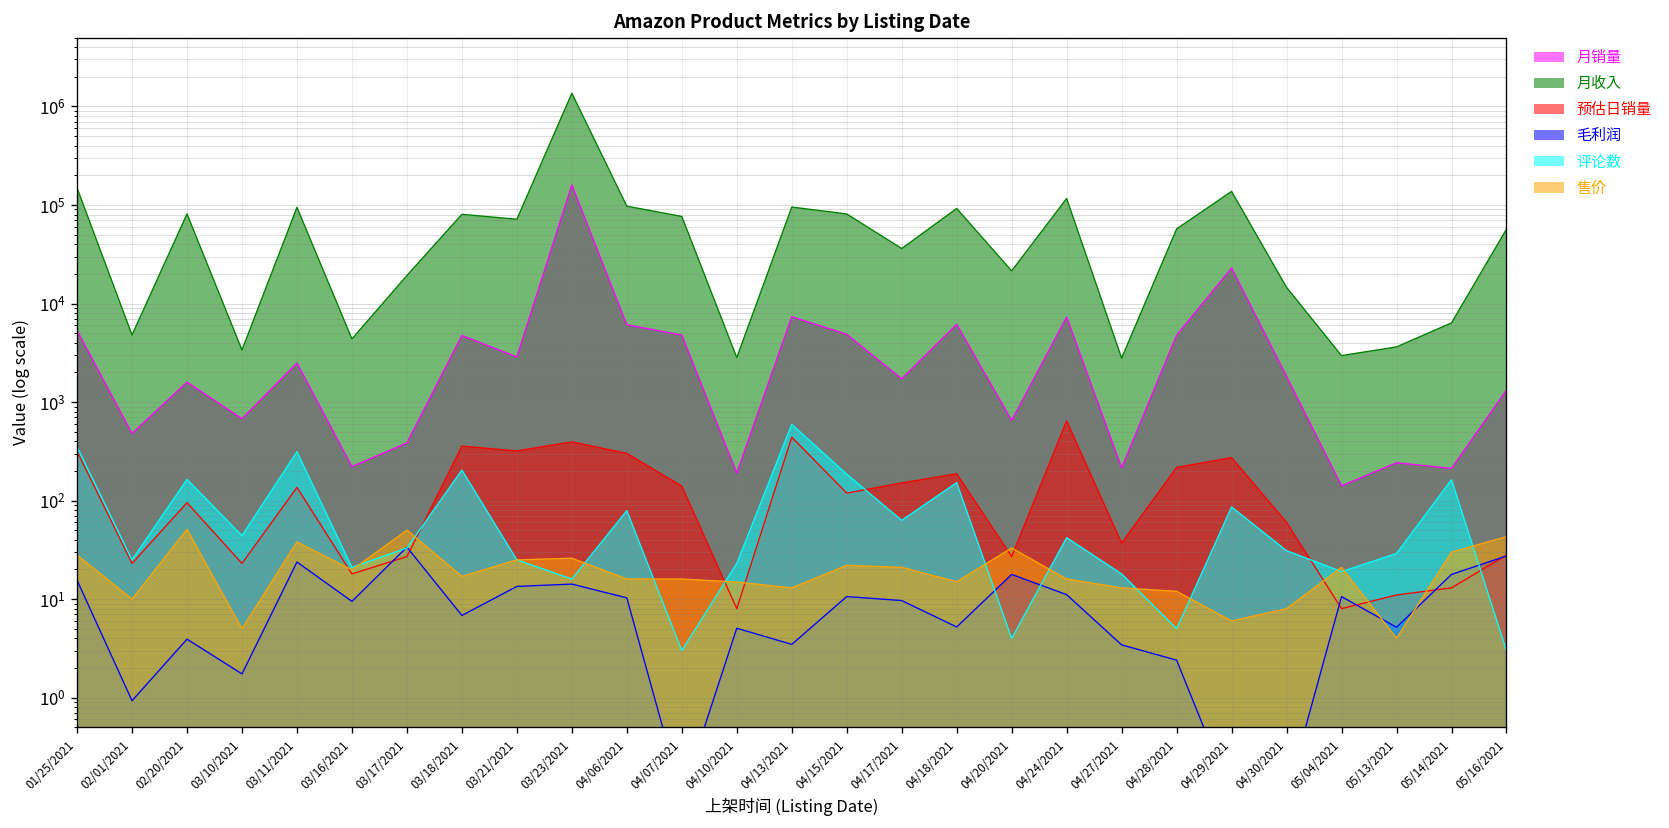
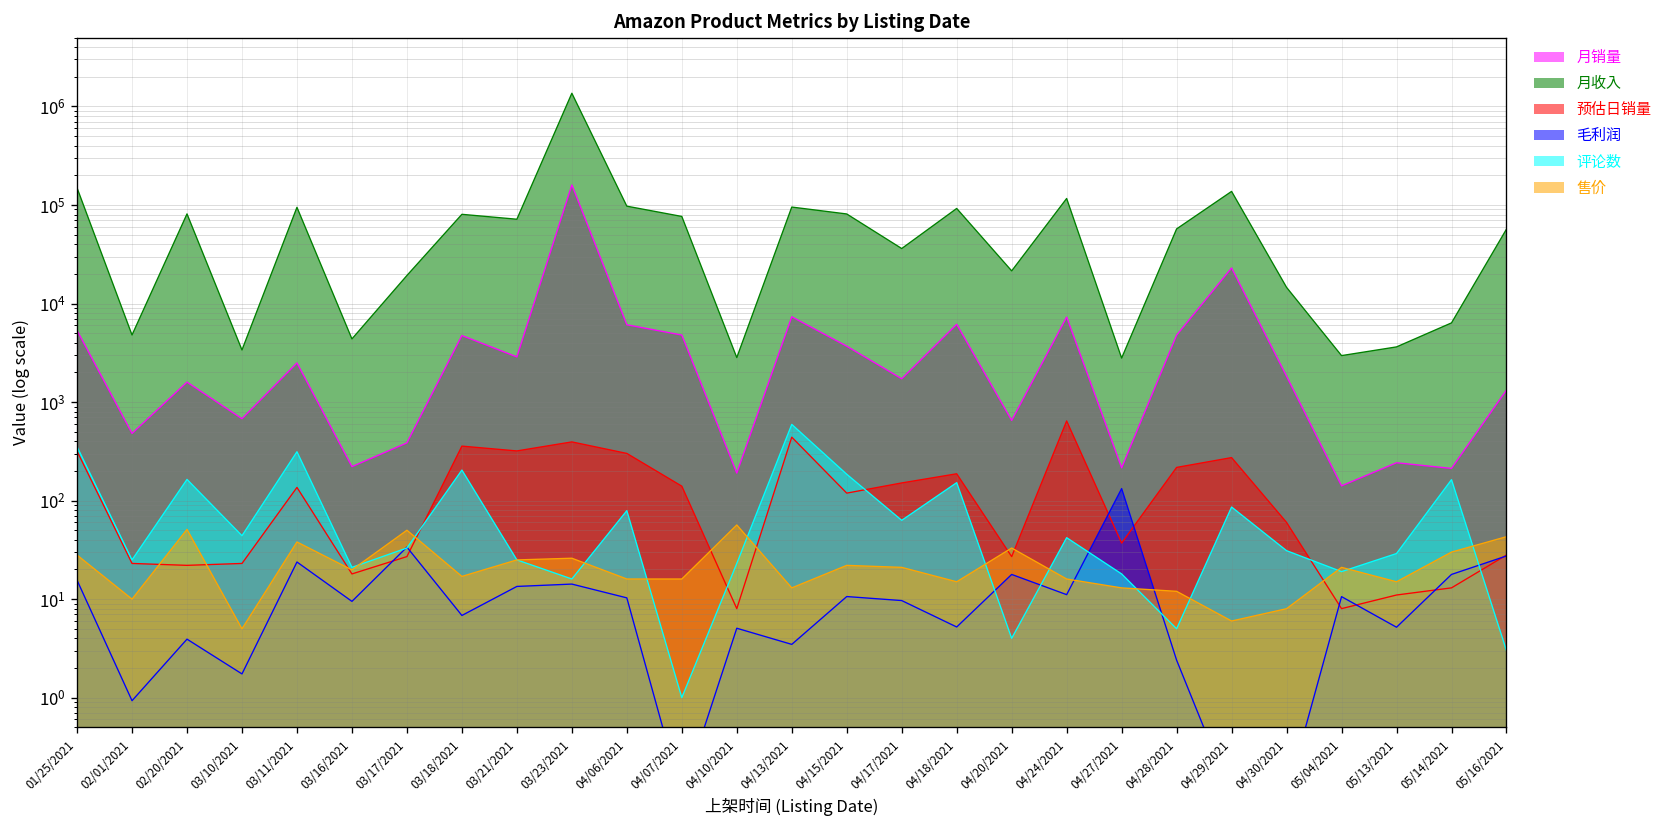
预估日销量, 02/20/2021: 100 -> 22
评论数, 04/07/2021: 3 -> 1
售价, 04/10/2021: 15 -> 60
月销量, 04/15/2021: 5000 -> 4000
毛利润, 04/27/2021: 3.4 -> 130
售价, 05/13/2021: 4 -> 15
